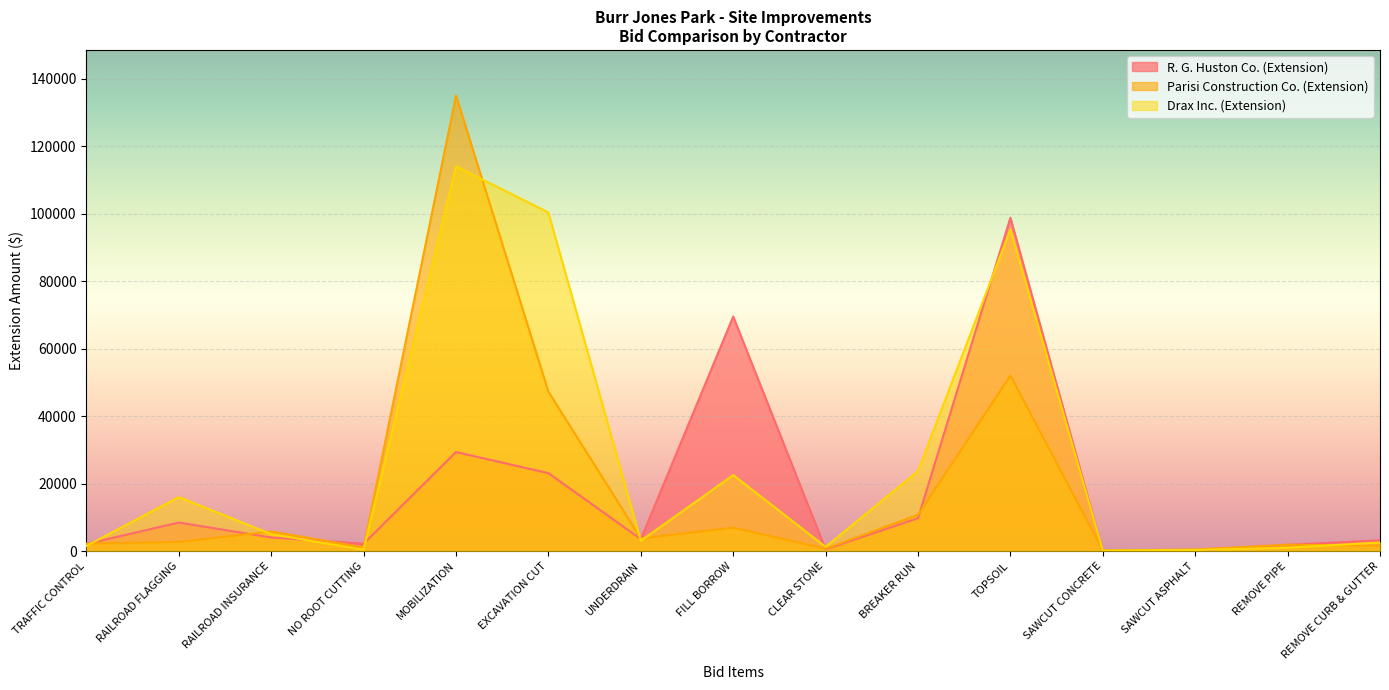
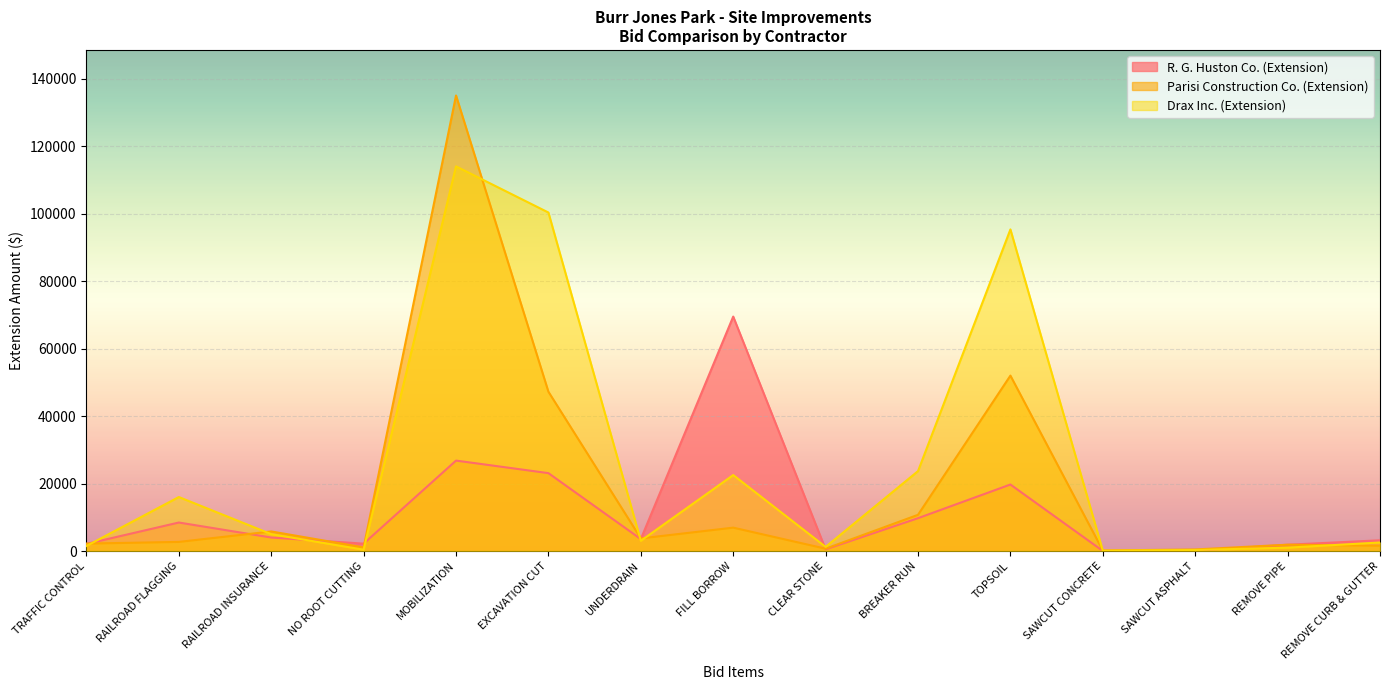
R. G. Huston Co. (Extension), MOBILIZATION: 29000 -> 27000
R. G. Huston Co. (Extension), TOPSOIL: 99000 -> 20000
